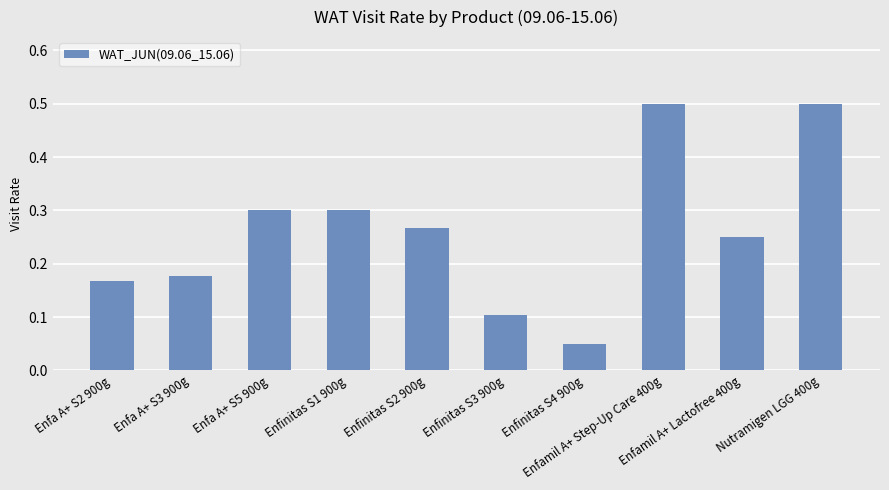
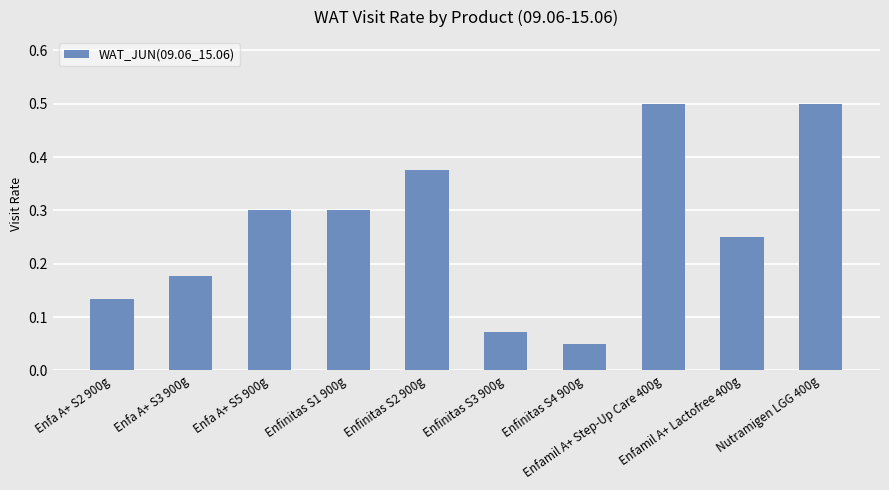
Enfa A+ S2 900g: 0.17 -> 0.13
Enfinitas S2 900g: 0.27 -> 0.38
Enfinitas S3 900g: 0.10 -> 0.07
